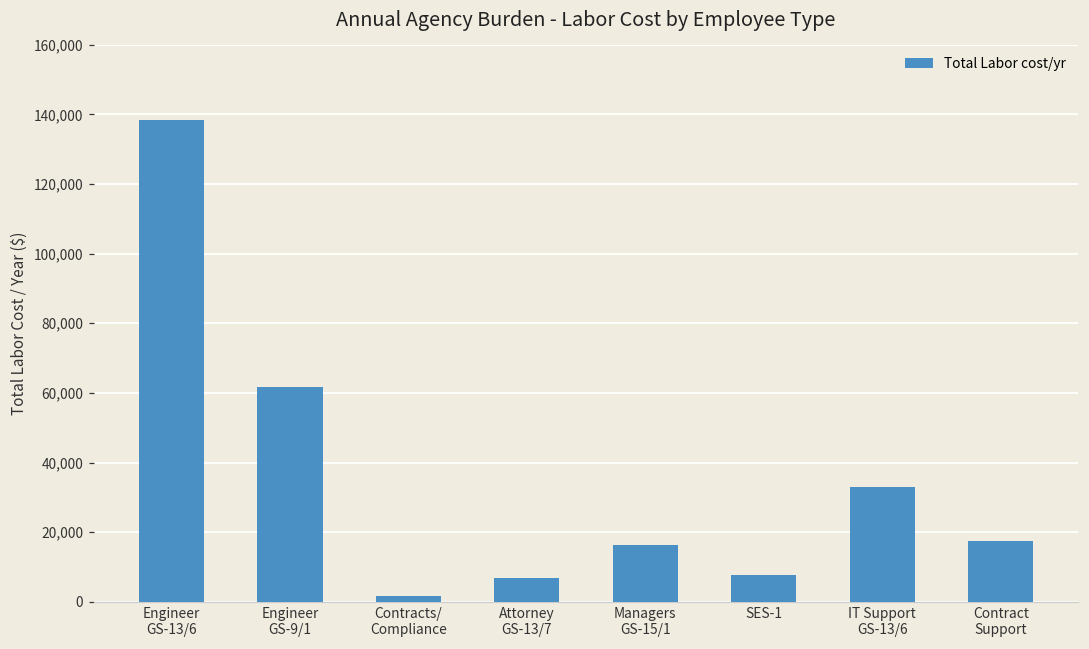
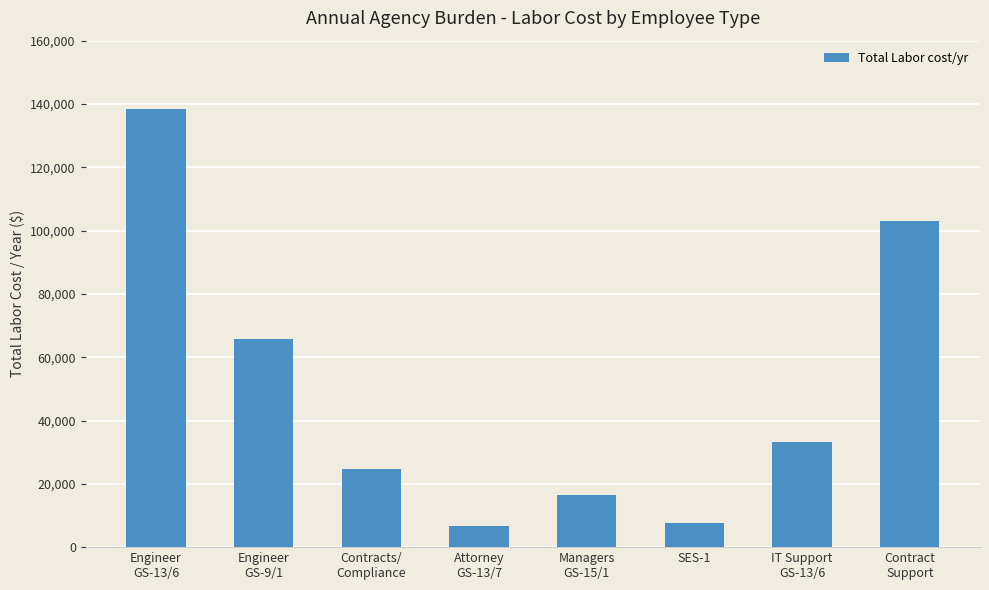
Engineer GS-9/1: 62,000 -> 66,000
Contracts/ Compliance: 2,000 -> 25,000
Contract Support: 18,000 -> 103,000
